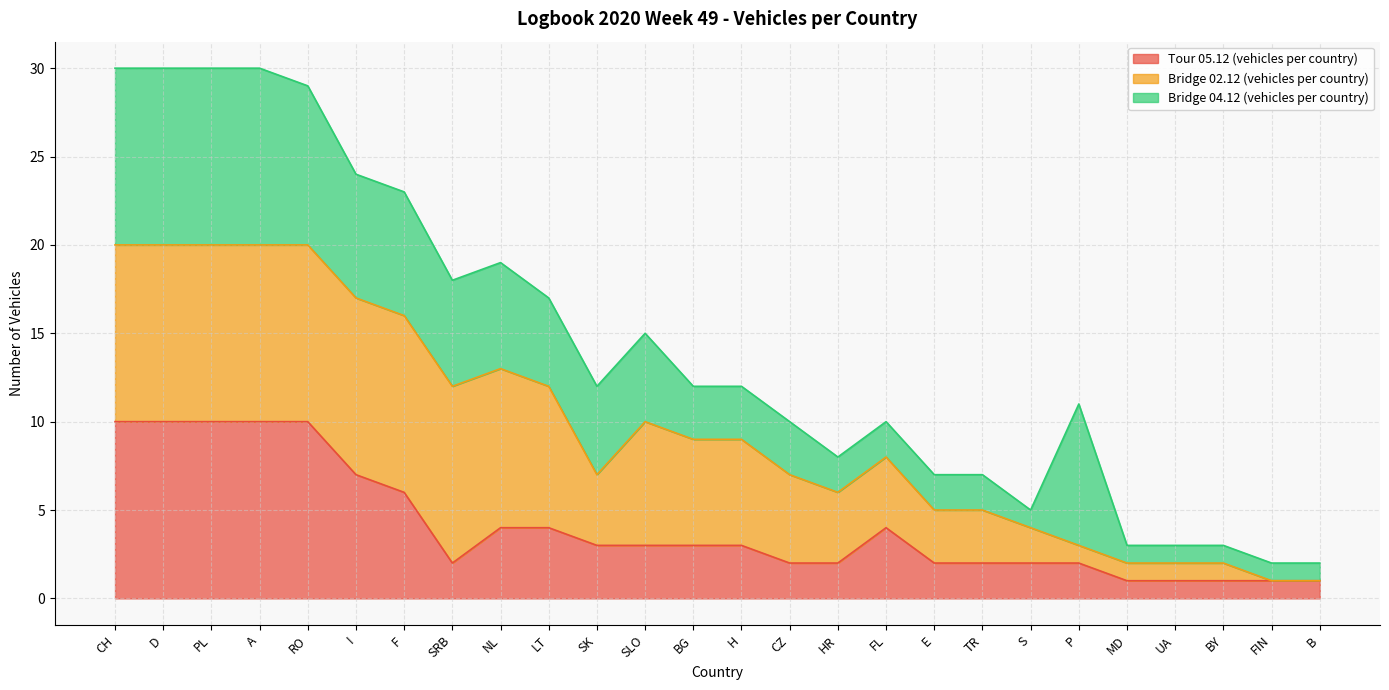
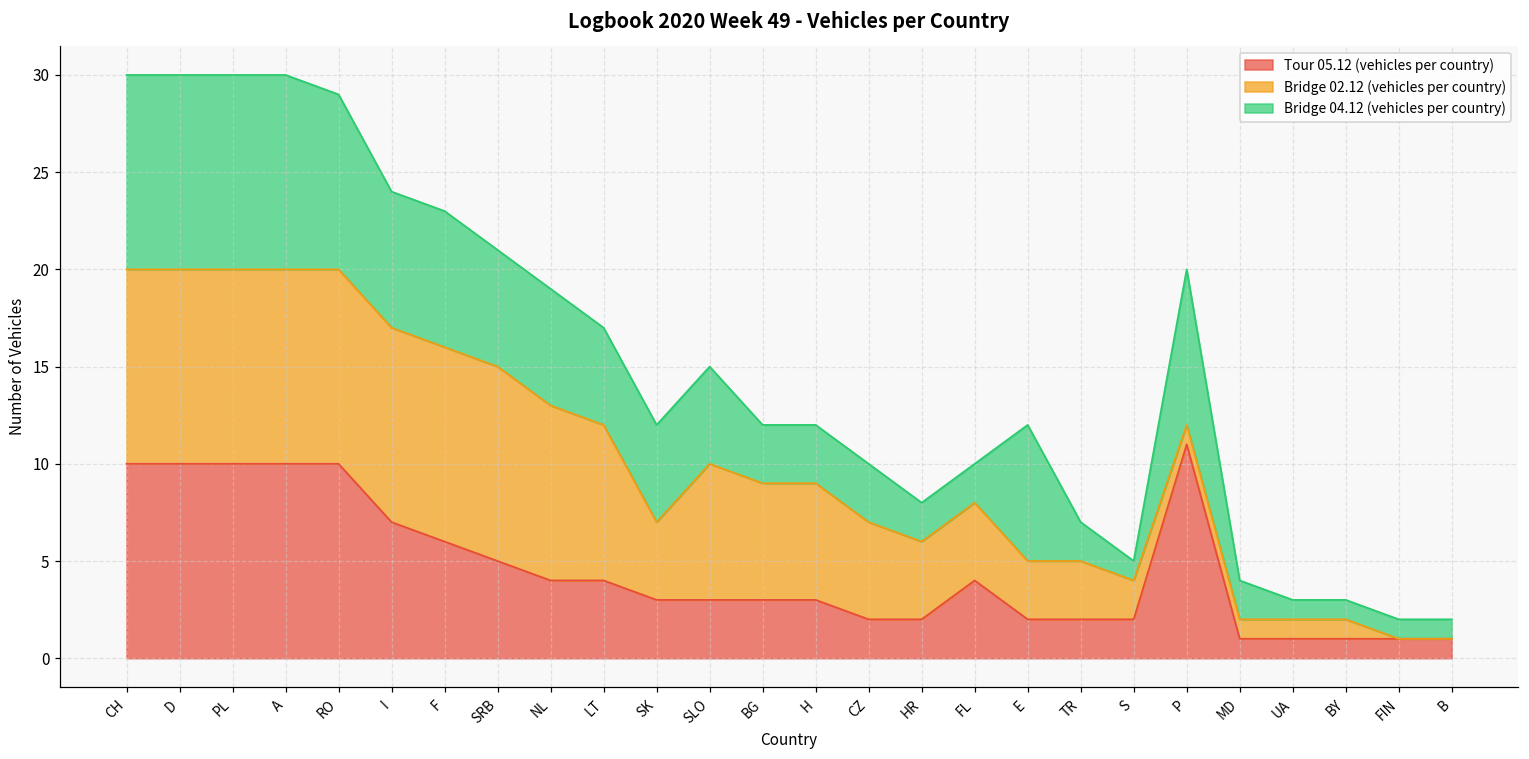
Tour 05.12 (vehicles per country), SRB: 2 -> 5
Bridge 04.12 (vehicles per country), E: 2 -> 7
Tour 05.12 (vehicles per country), P: 2 -> 11
Bridge 04.12 (vehicles per country), MD: 1 -> 2
